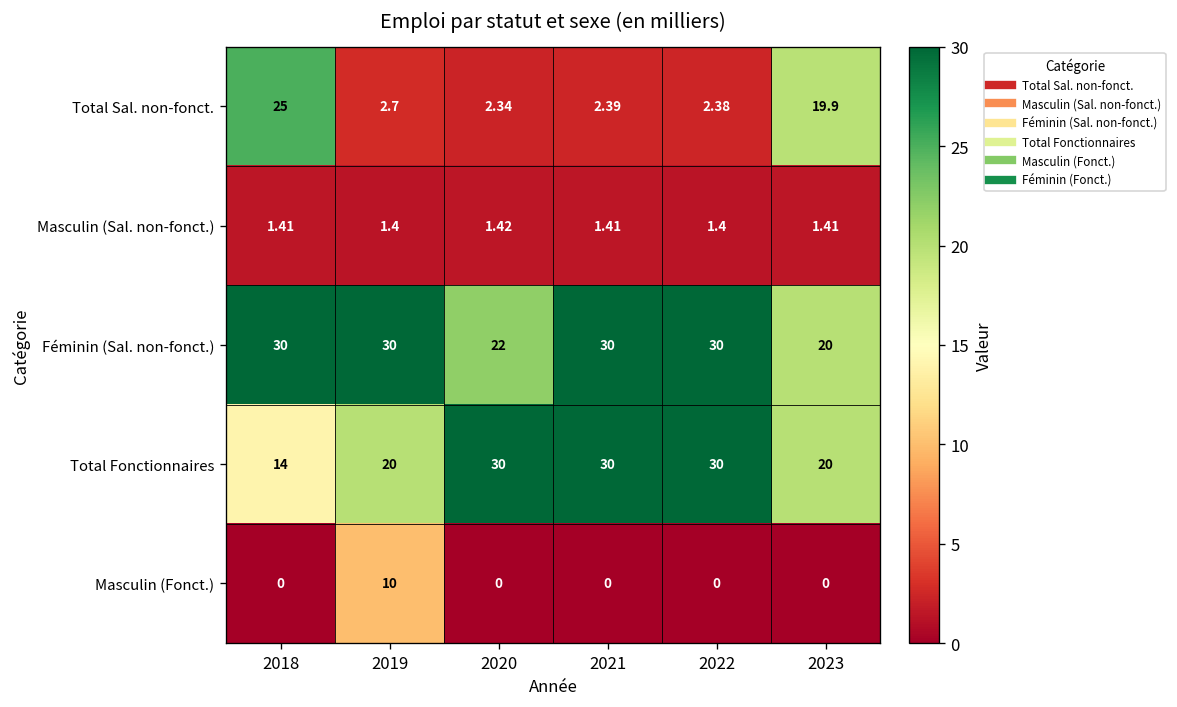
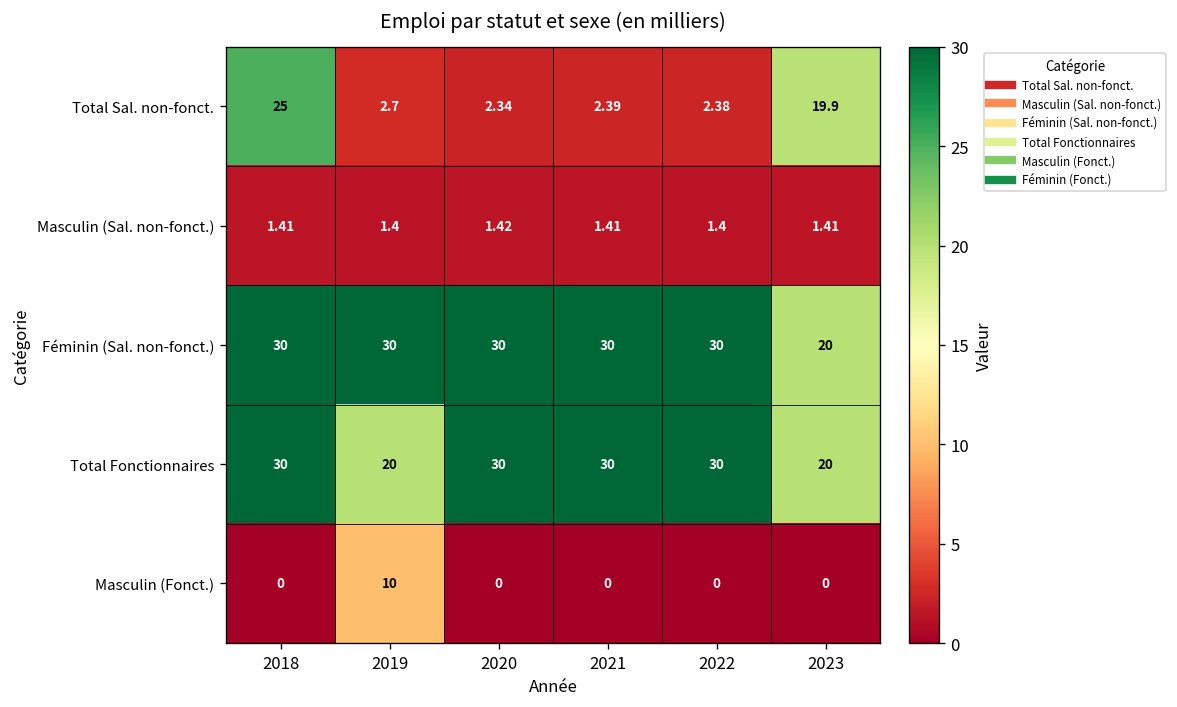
Féminin (Sal. non-fonct.), 2020: 22 -> 30
Total Fonctionnaires, 2018: 14 -> 30
